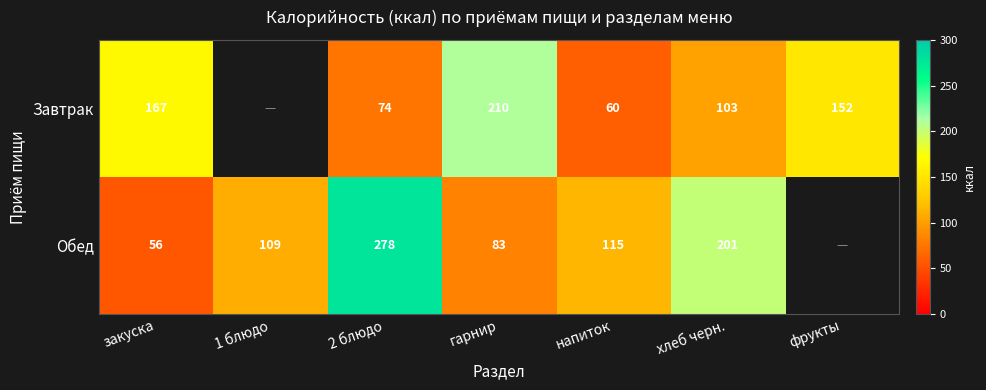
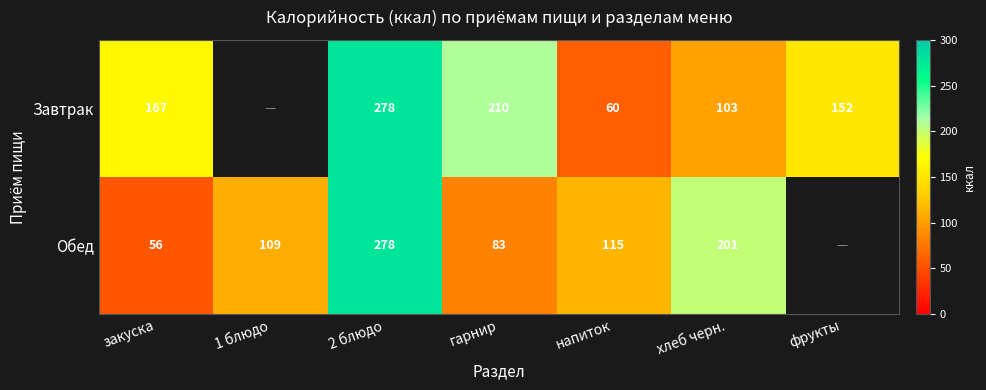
Завтрак, 2 блюдо: 74 -> 278
